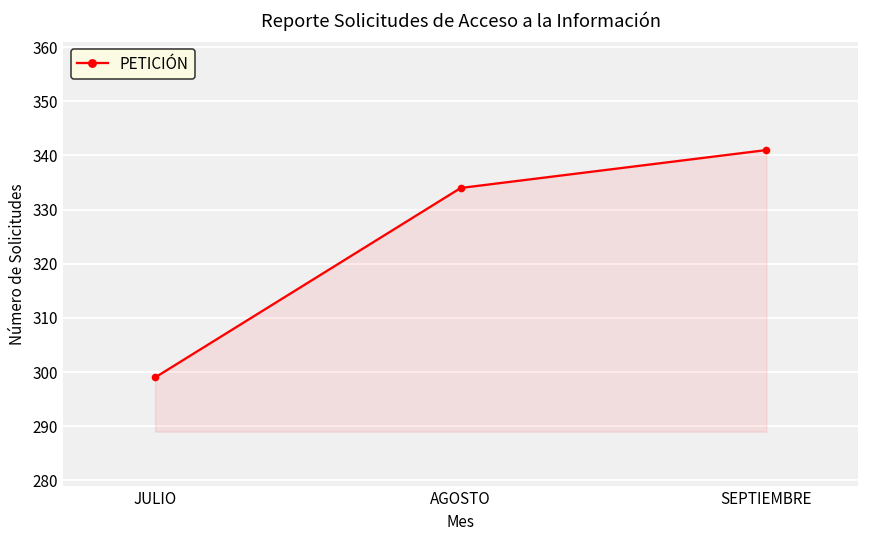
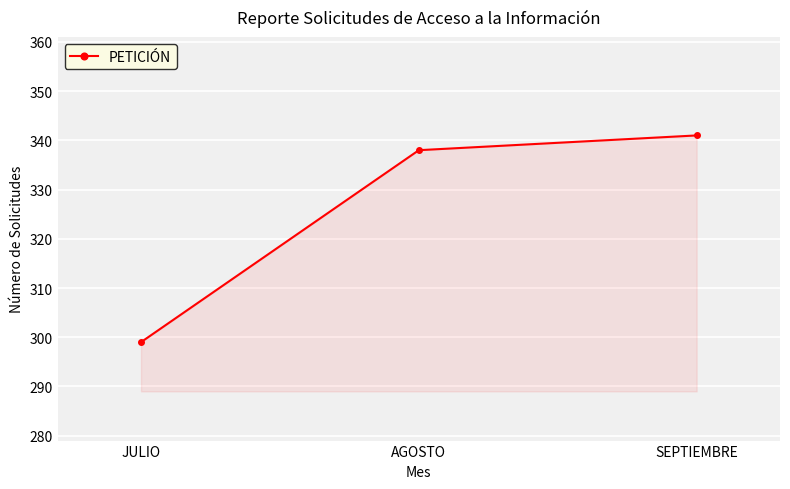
AGOSTO: 334 -> 338
